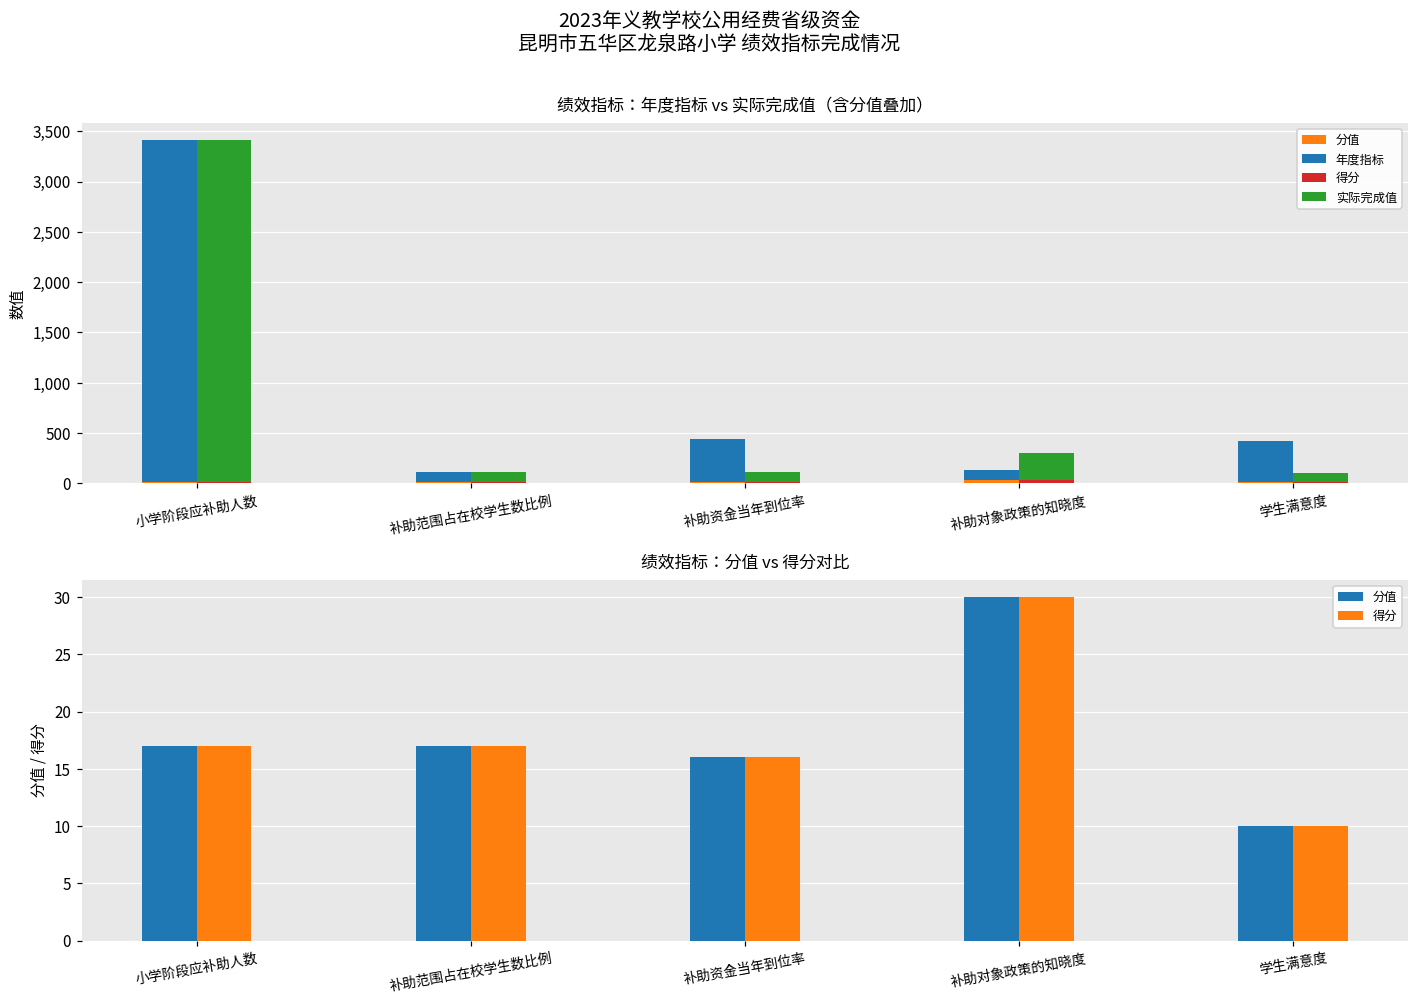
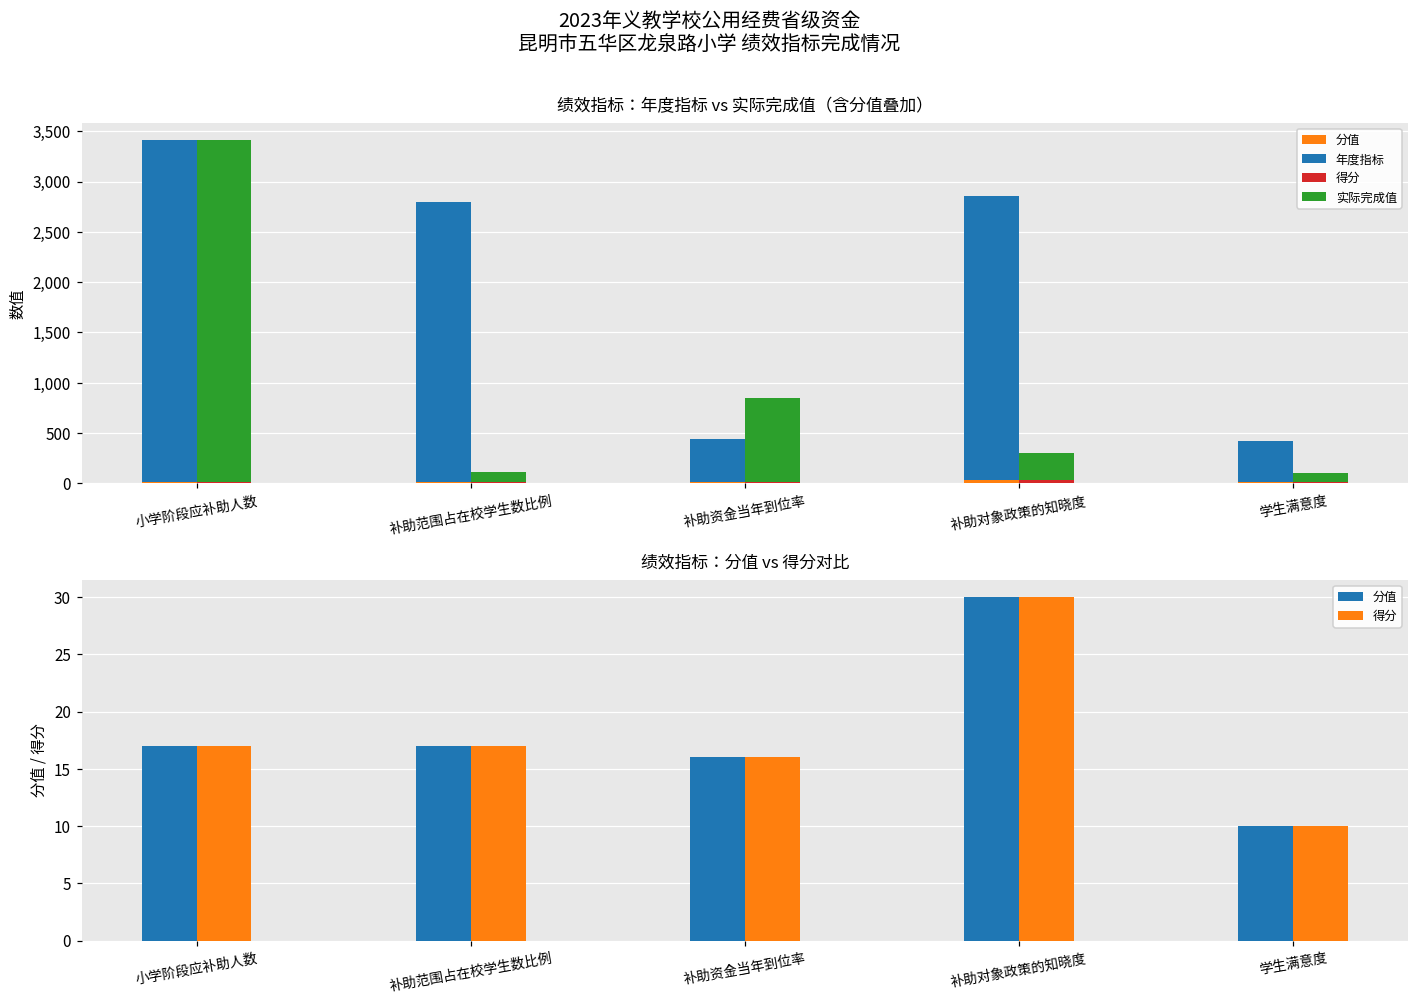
绩效指标：年度指标 vs 实际完成值（含分值叠加）, 年度指标, 补助范围占在校学生数比例: 100 -> 2,800
绩效指标：年度指标 vs 实际完成值（含分值叠加）, 实际完成值, 补助资金当年到位率: 100 -> 800
绩效指标：年度指标 vs 实际完成值（含分值叠加）, 年度指标, 补助对象政策的知晓度: 100 -> 2,800
